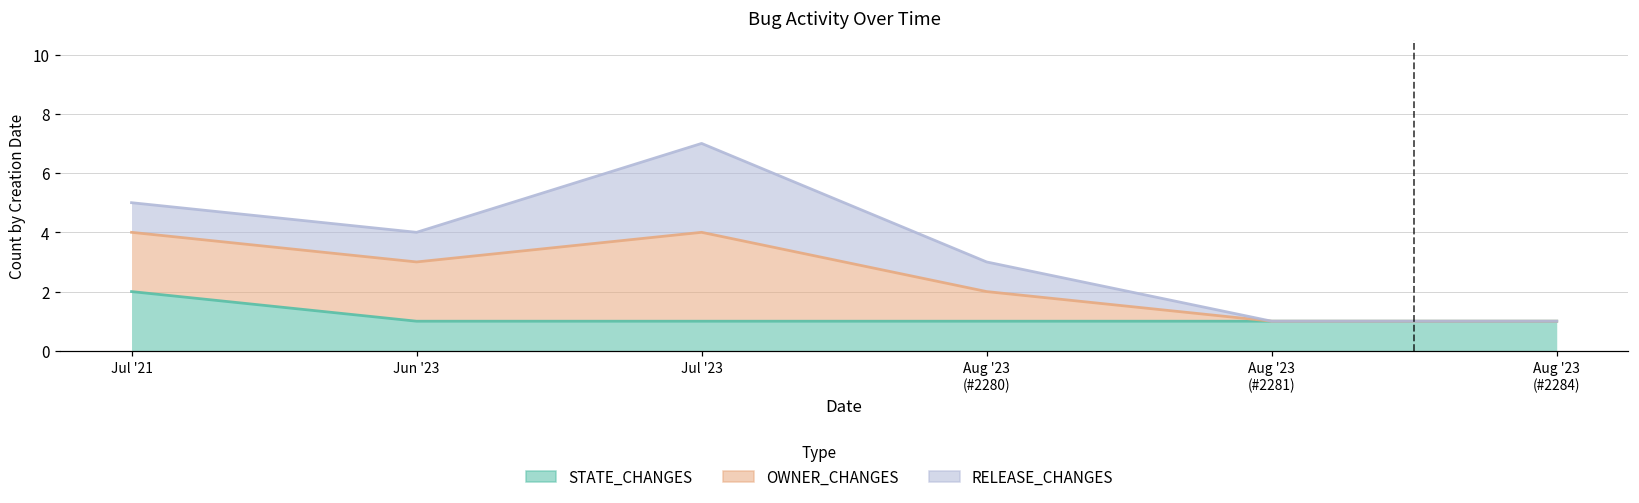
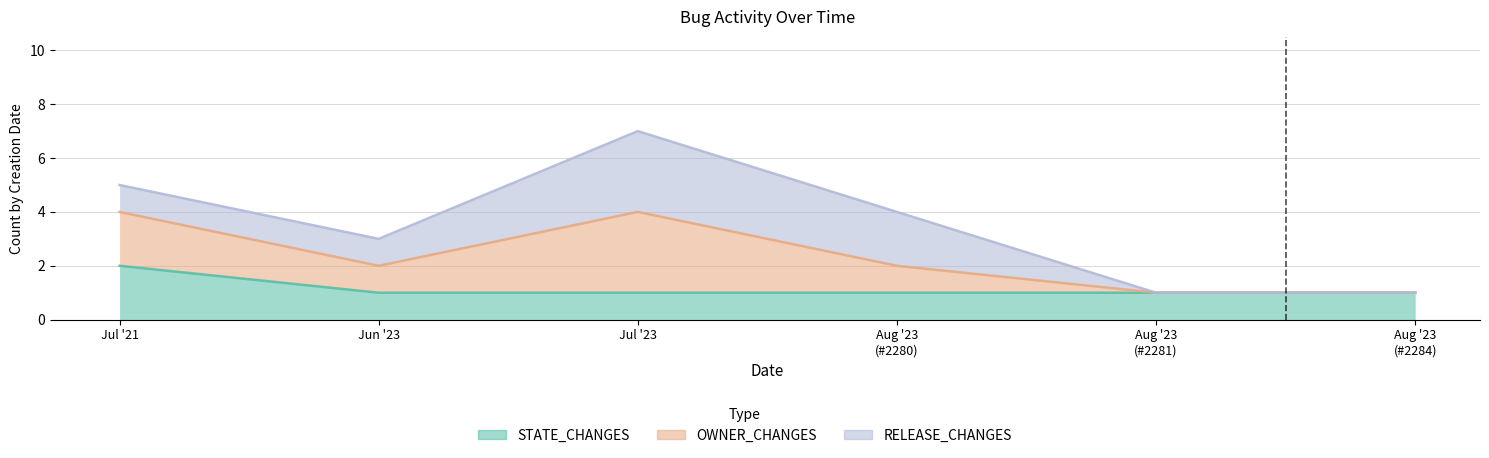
OWNER_CHANGES, Jun '23: 2 -> 1
RELEASE_CHANGES, Aug '23 (#2280): 1 -> 2
